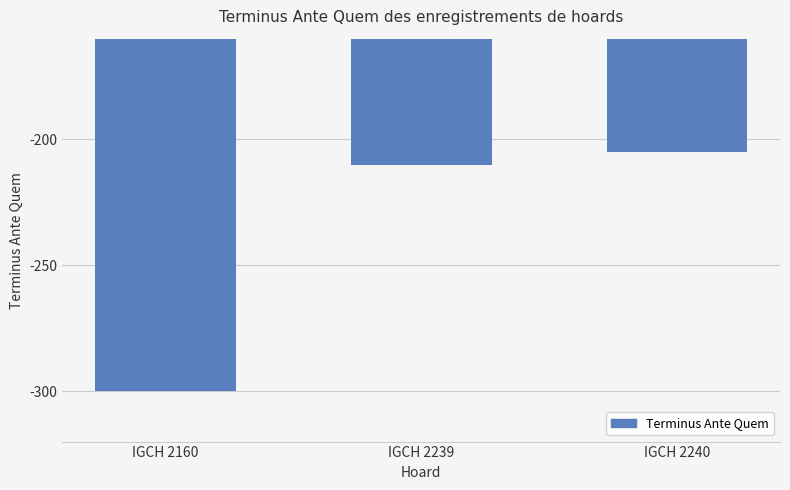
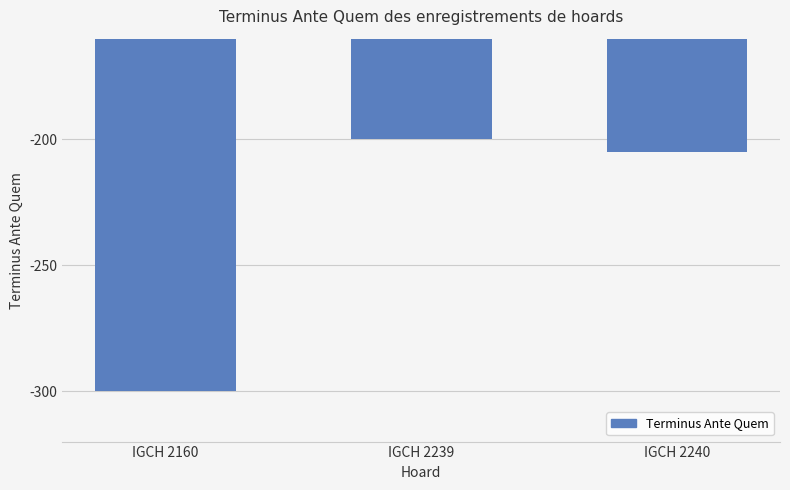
IGCH 2239: -210 -> -200
